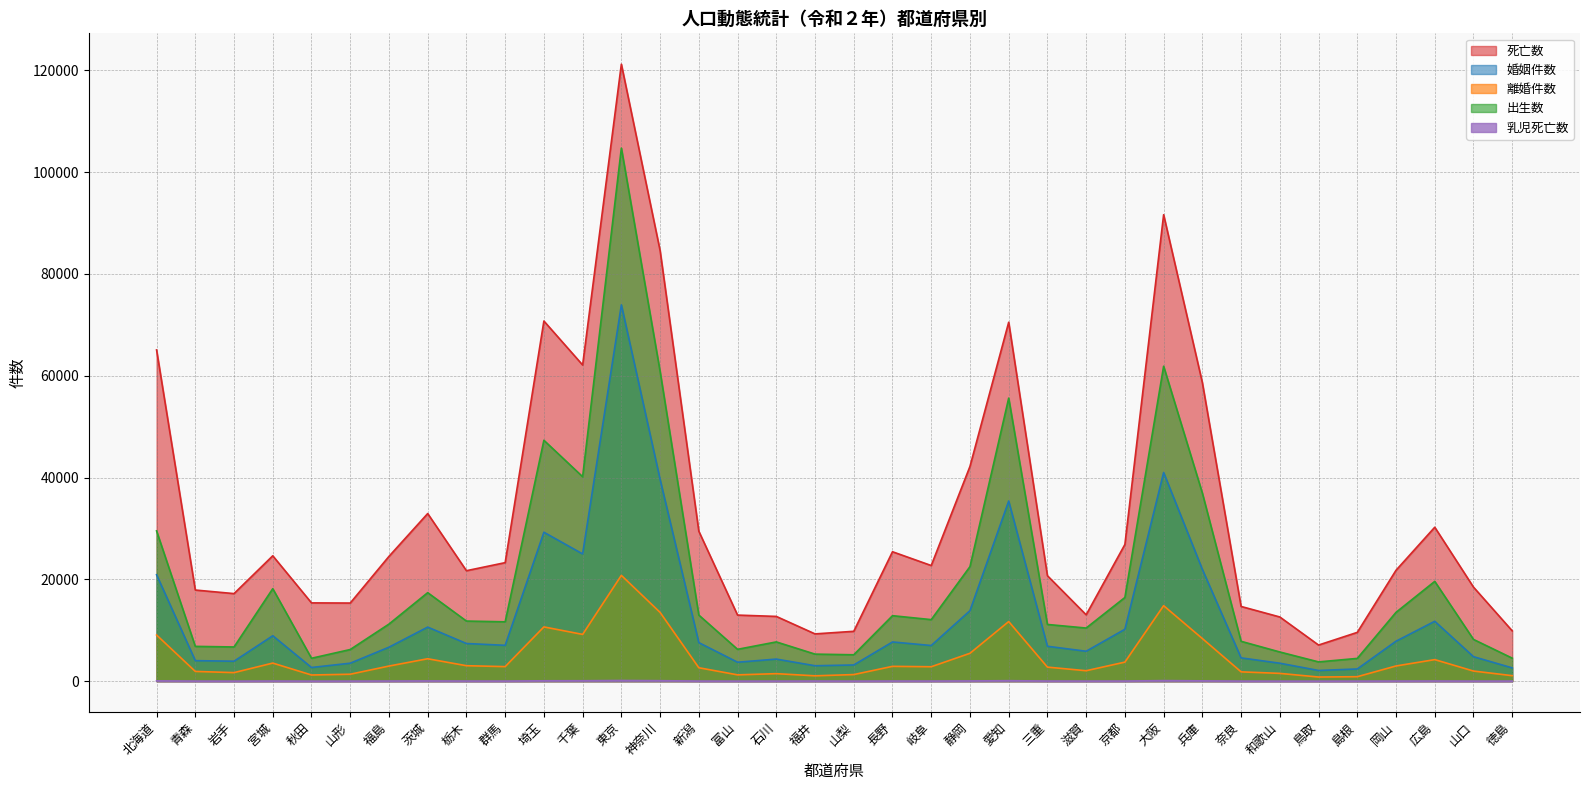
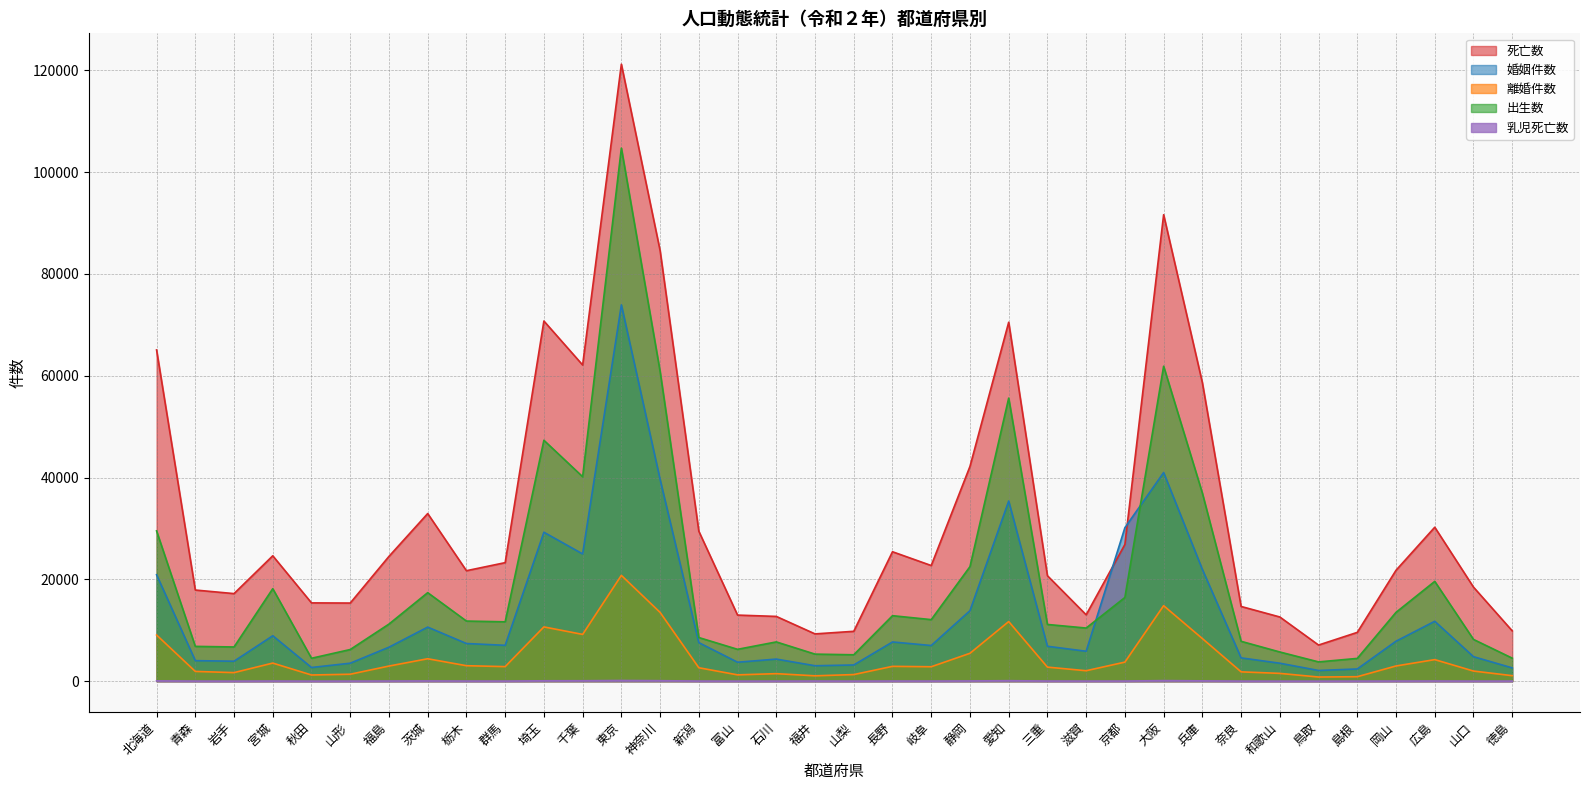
出生数, 新潟: 13000 -> 9000
婚姻件数, 京都: 10000 -> 30000
